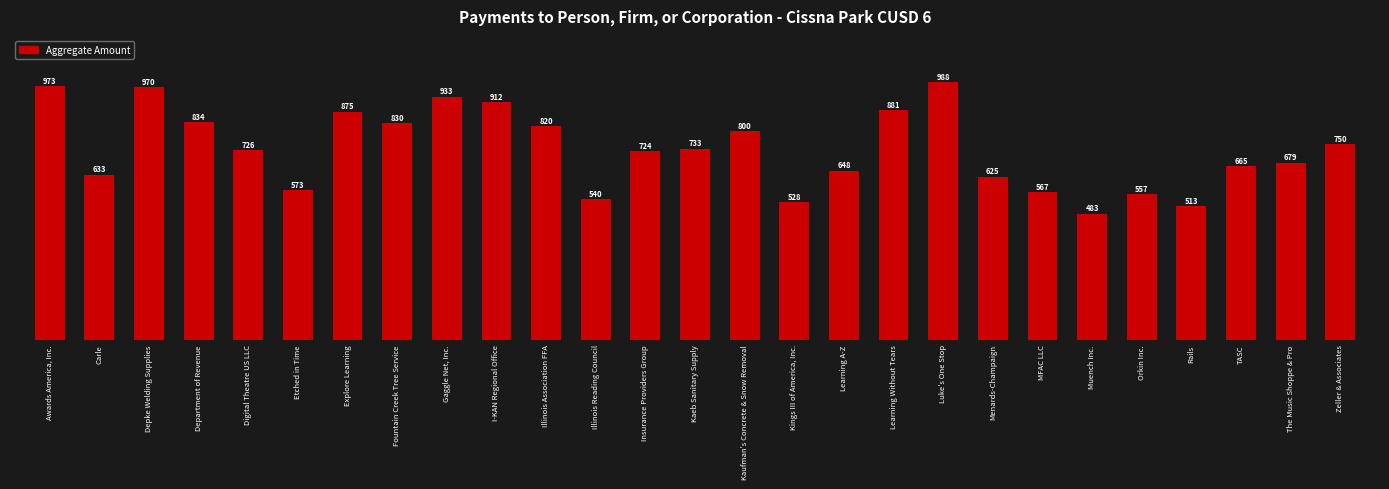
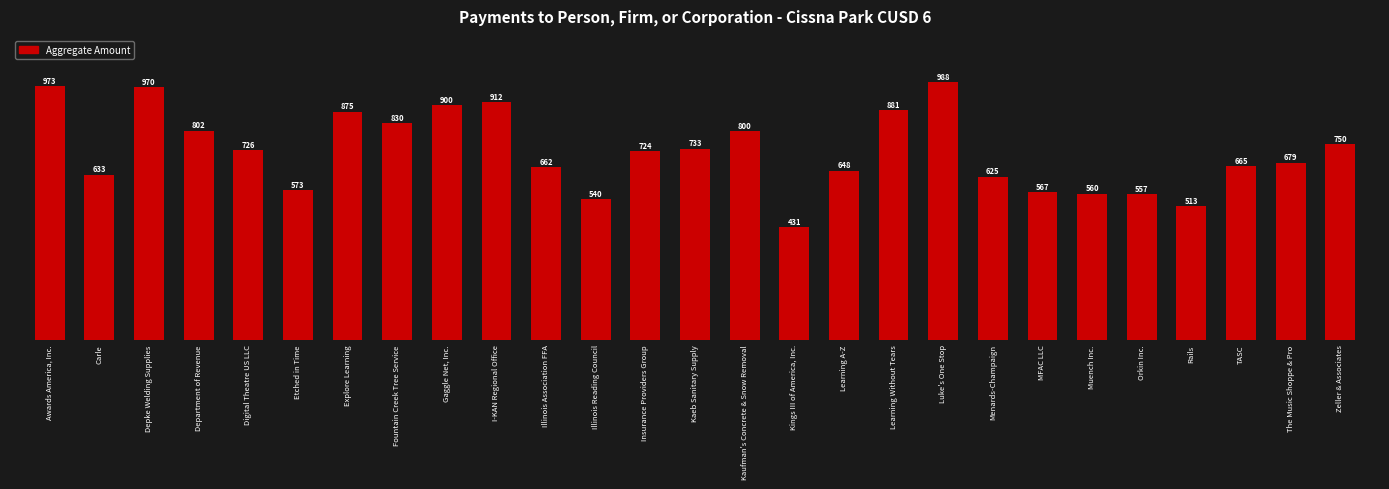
Department of Revenue: 834 -> 802
Gaggle Net, Inc.: 933 -> 900
Illinois Association FFA: 820 -> 662
Kings III of America, Inc.: 528 -> 431
Muench Inc.: 483 -> 560
